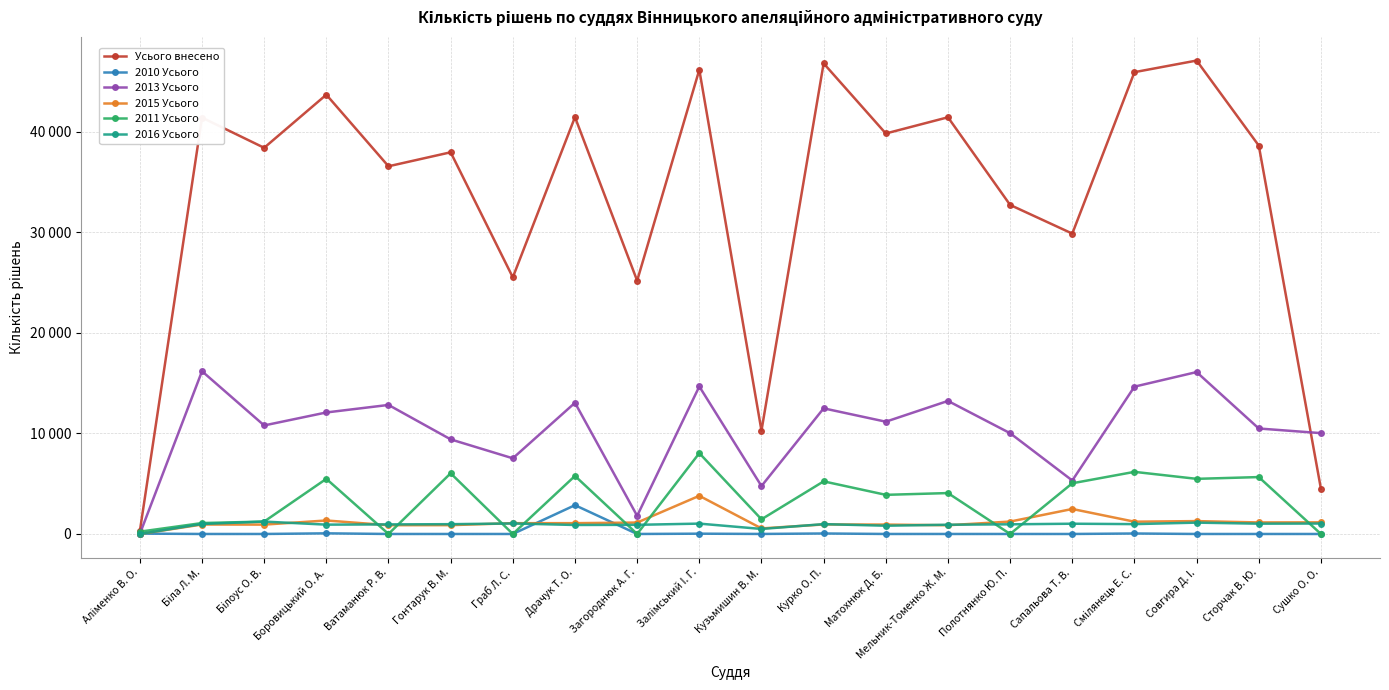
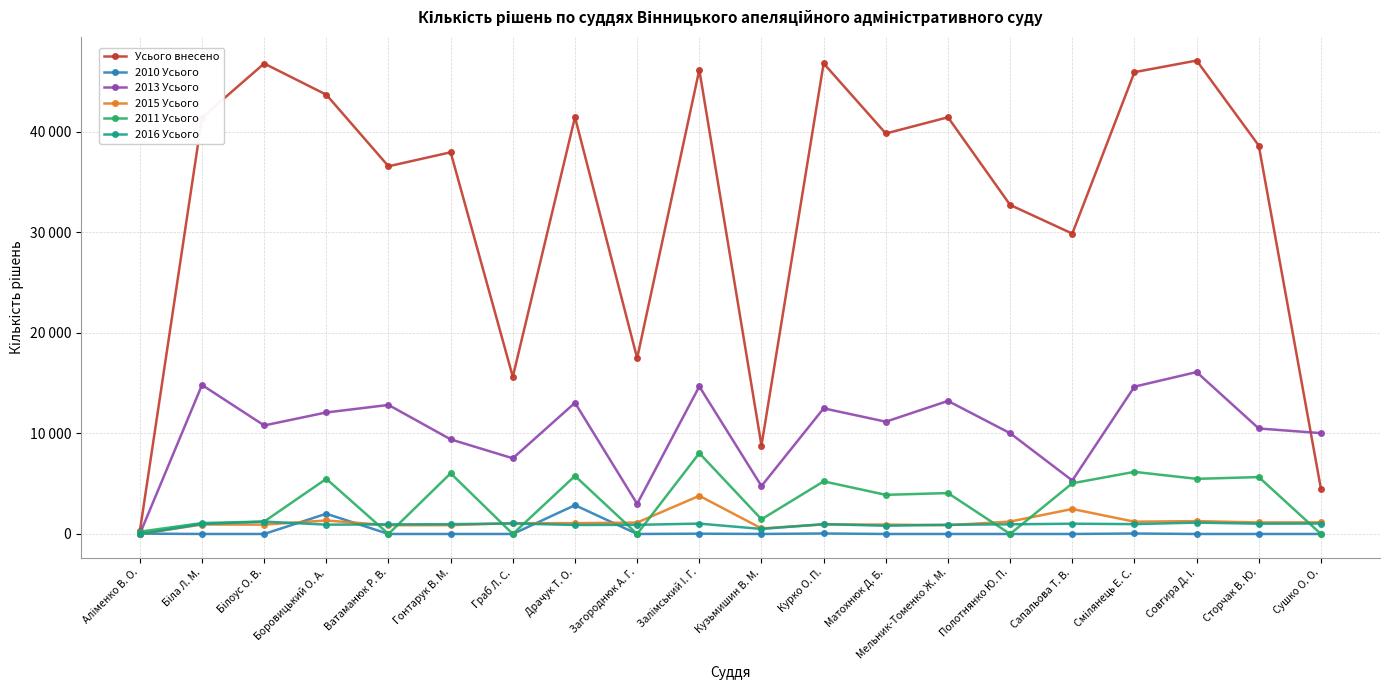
2013 Усього, Біла Л. М.: 16200 -> 14800
Усього внесено, Білоус О. В.: 38400 -> 46800
2010 Усього, Боровицький О. А.: 100 -> 2000
Усього внесено, Граб Л. С.: 25500 -> 15600
Усього внесено, Загороднюк А. Г.: 25200 -> 17500
2013 Усього, Загороднюк А. Г.: 1800 -> 3000
Усього внесено, Кузьмишин В. М.: 10300 -> 8800
